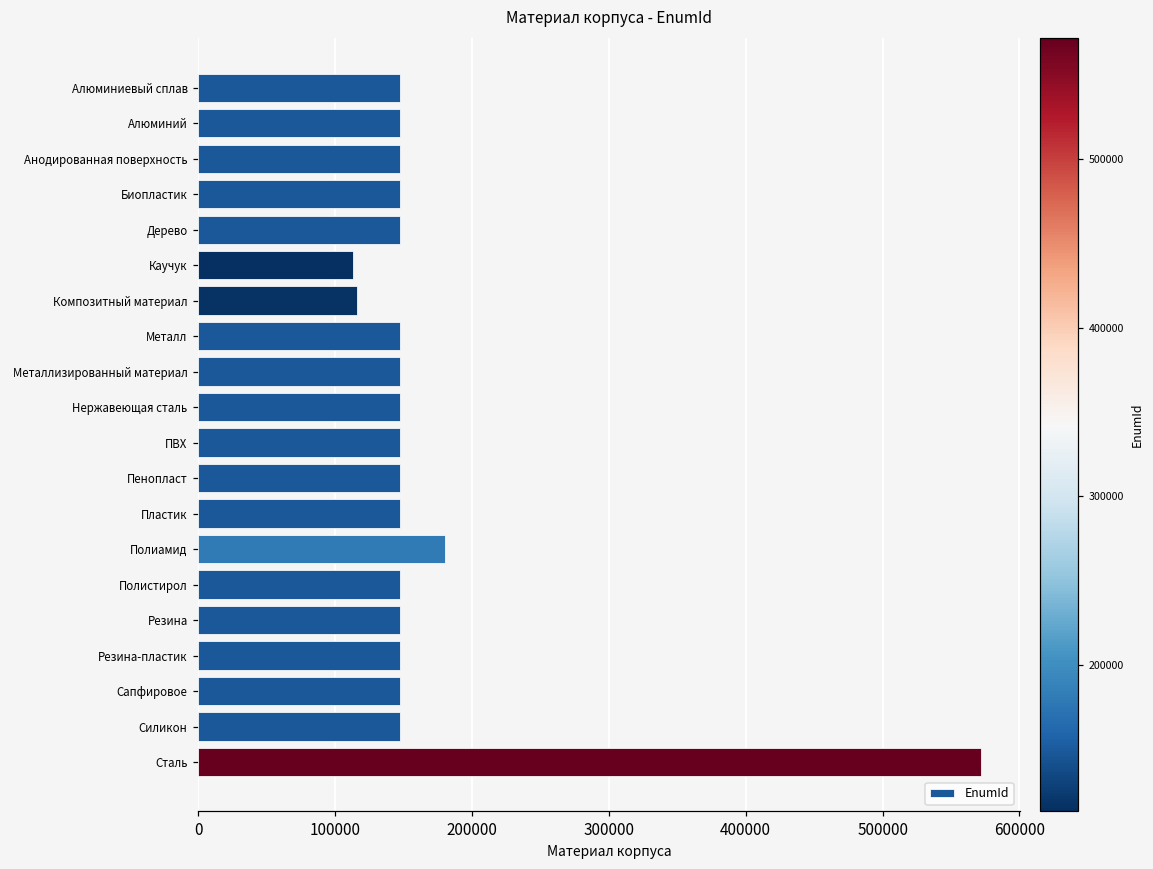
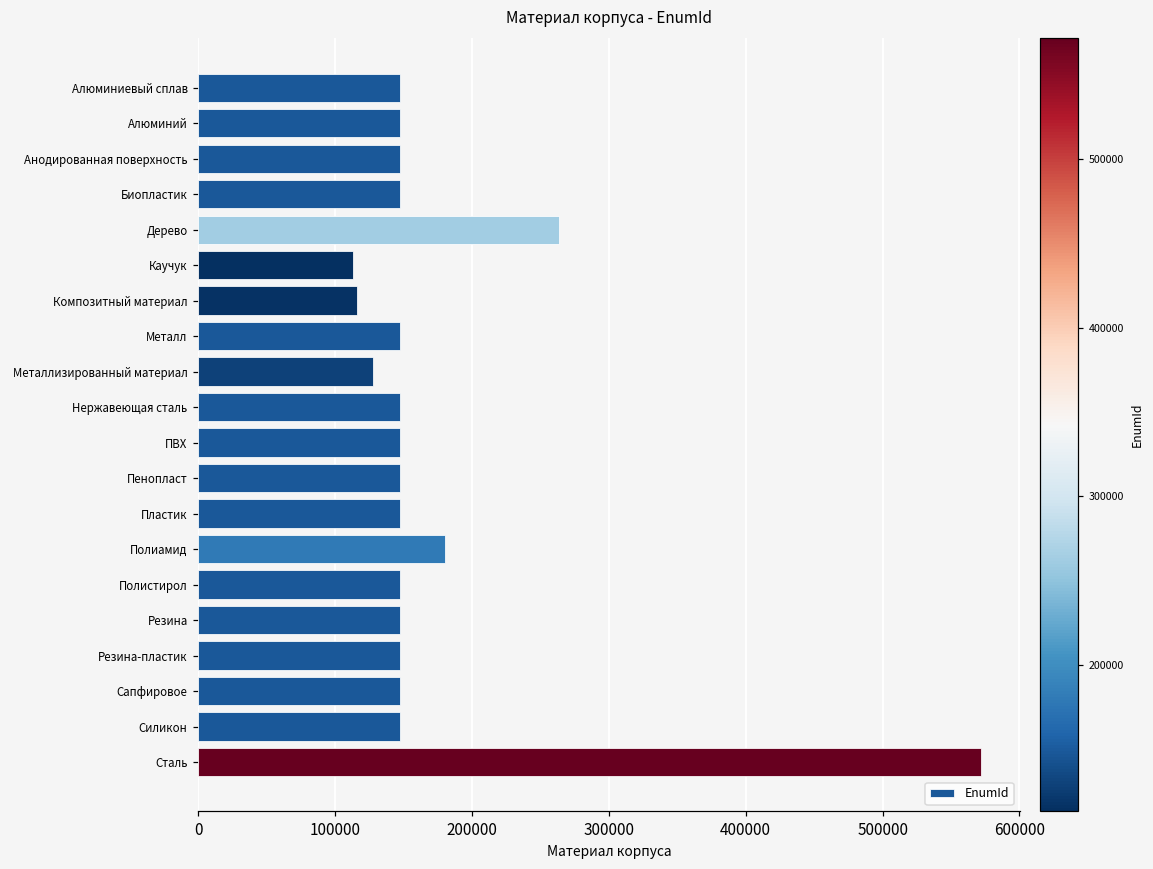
Дерево: 147000 -> 263000
Металлизированный материал: 147000 -> 128000
